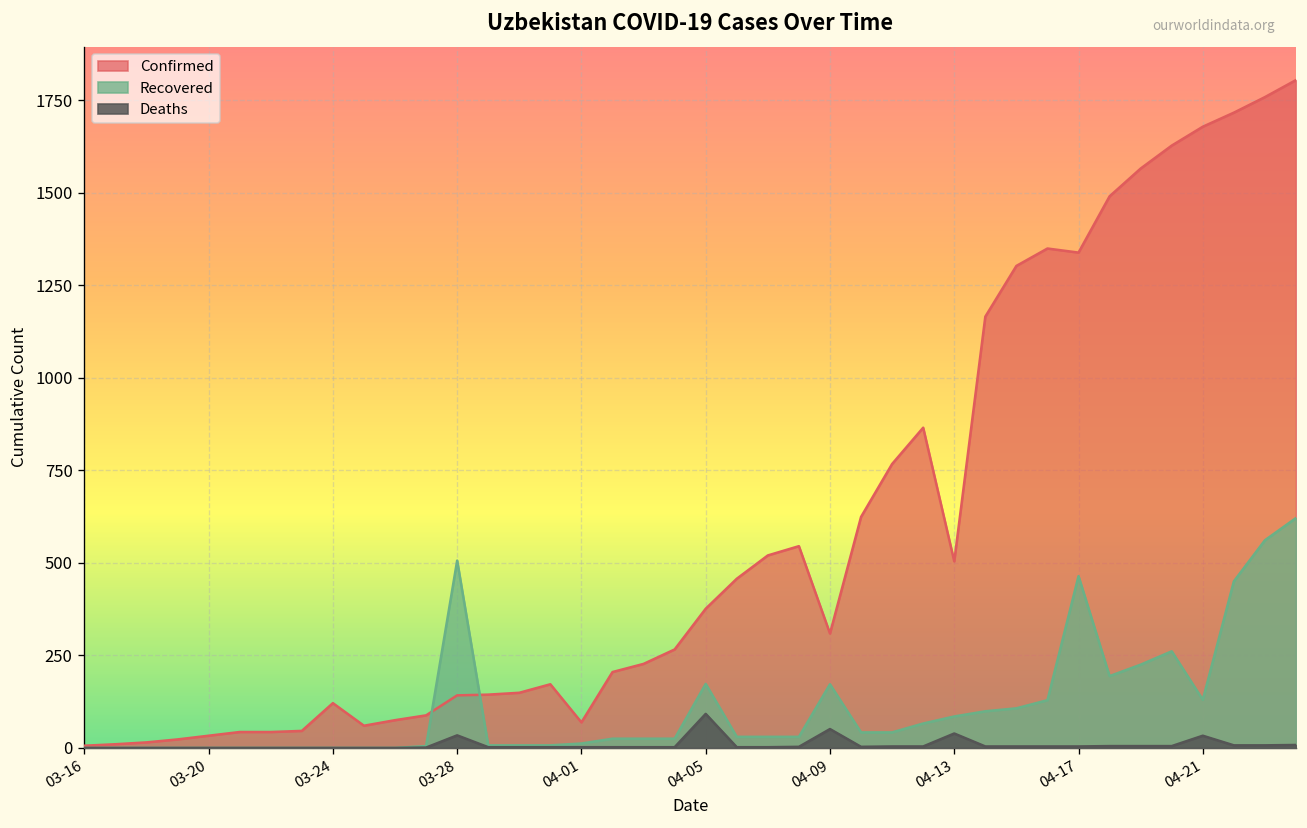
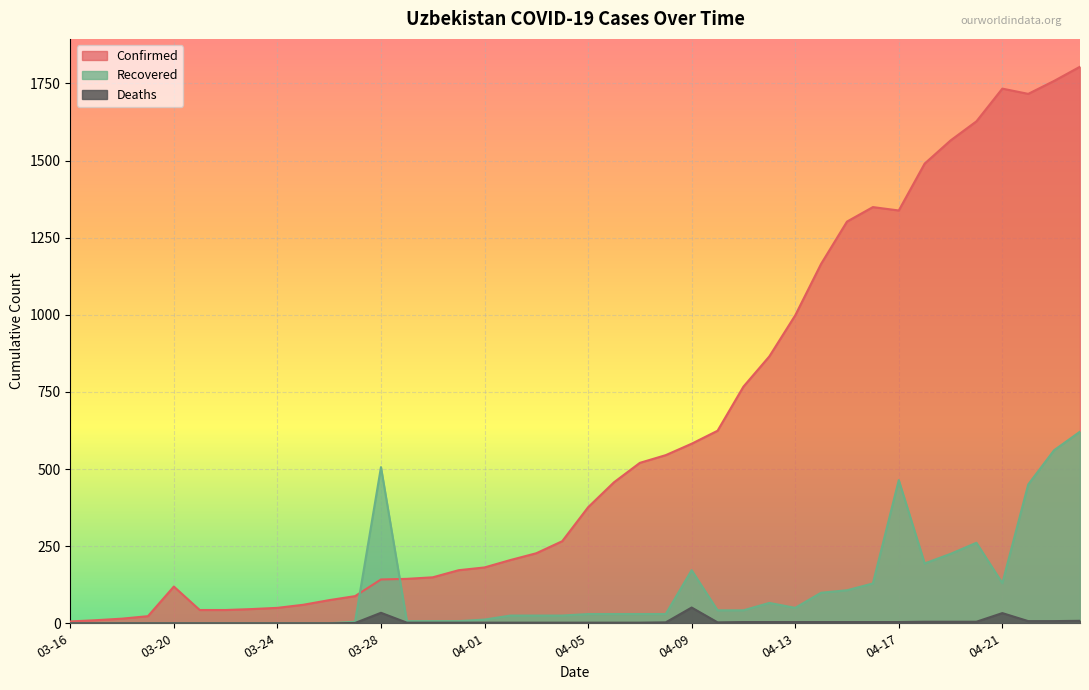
Confirmed, 03-20: 30 -> 120
Confirmed, 03-24: 120 -> 50
Confirmed, 04-01: 70 -> 180
Recovered, 04-05: 170 -> 30
Deaths, 04-05: 90 -> 0
Confirmed, 04-09: 310 -> 580
Confirmed, 04-13: 500 -> 1000
Recovered, 04-13: 90 -> 50
Deaths, 04-13: 40 -> 0
Confirmed, 04-21: 1680 -> 1730
